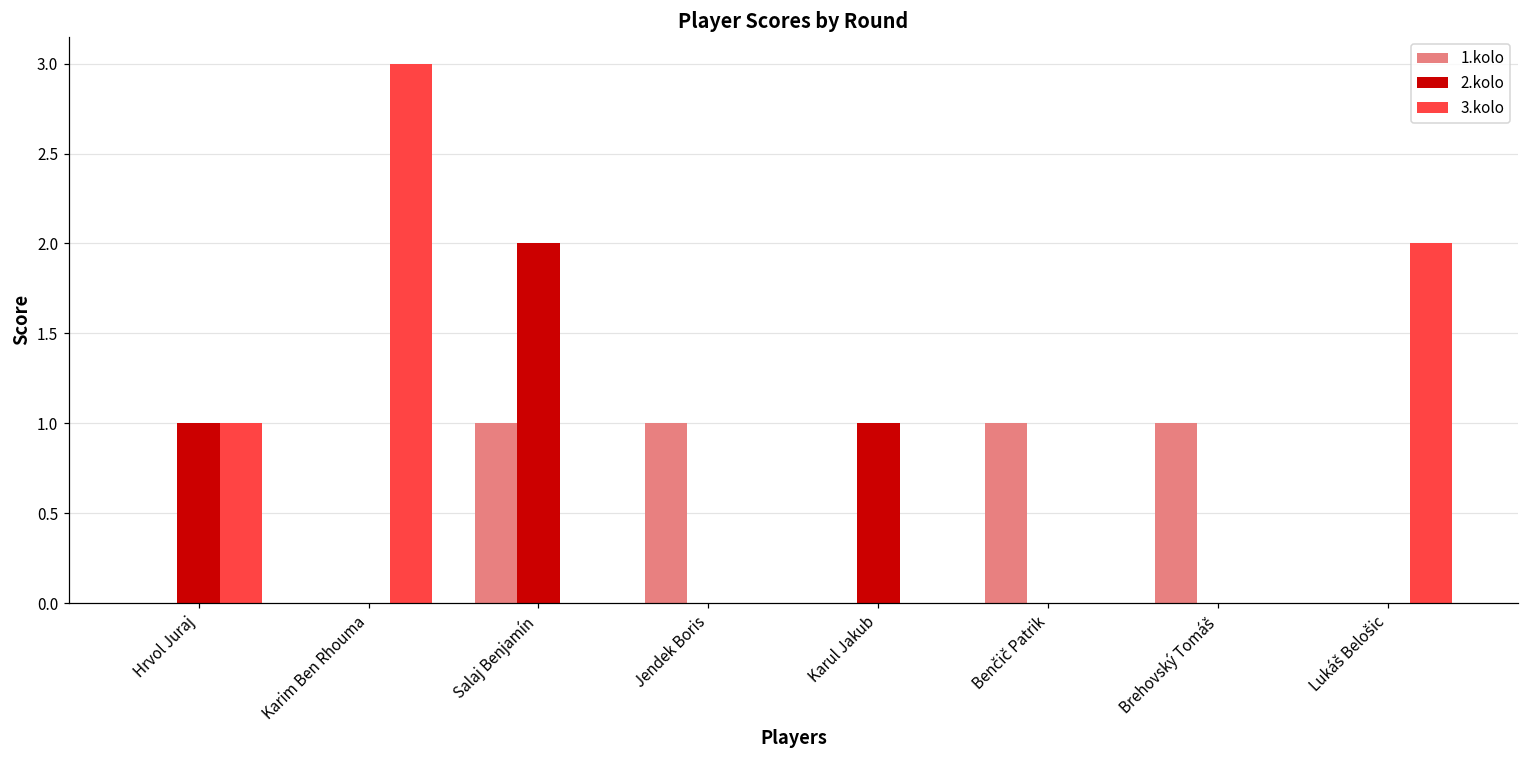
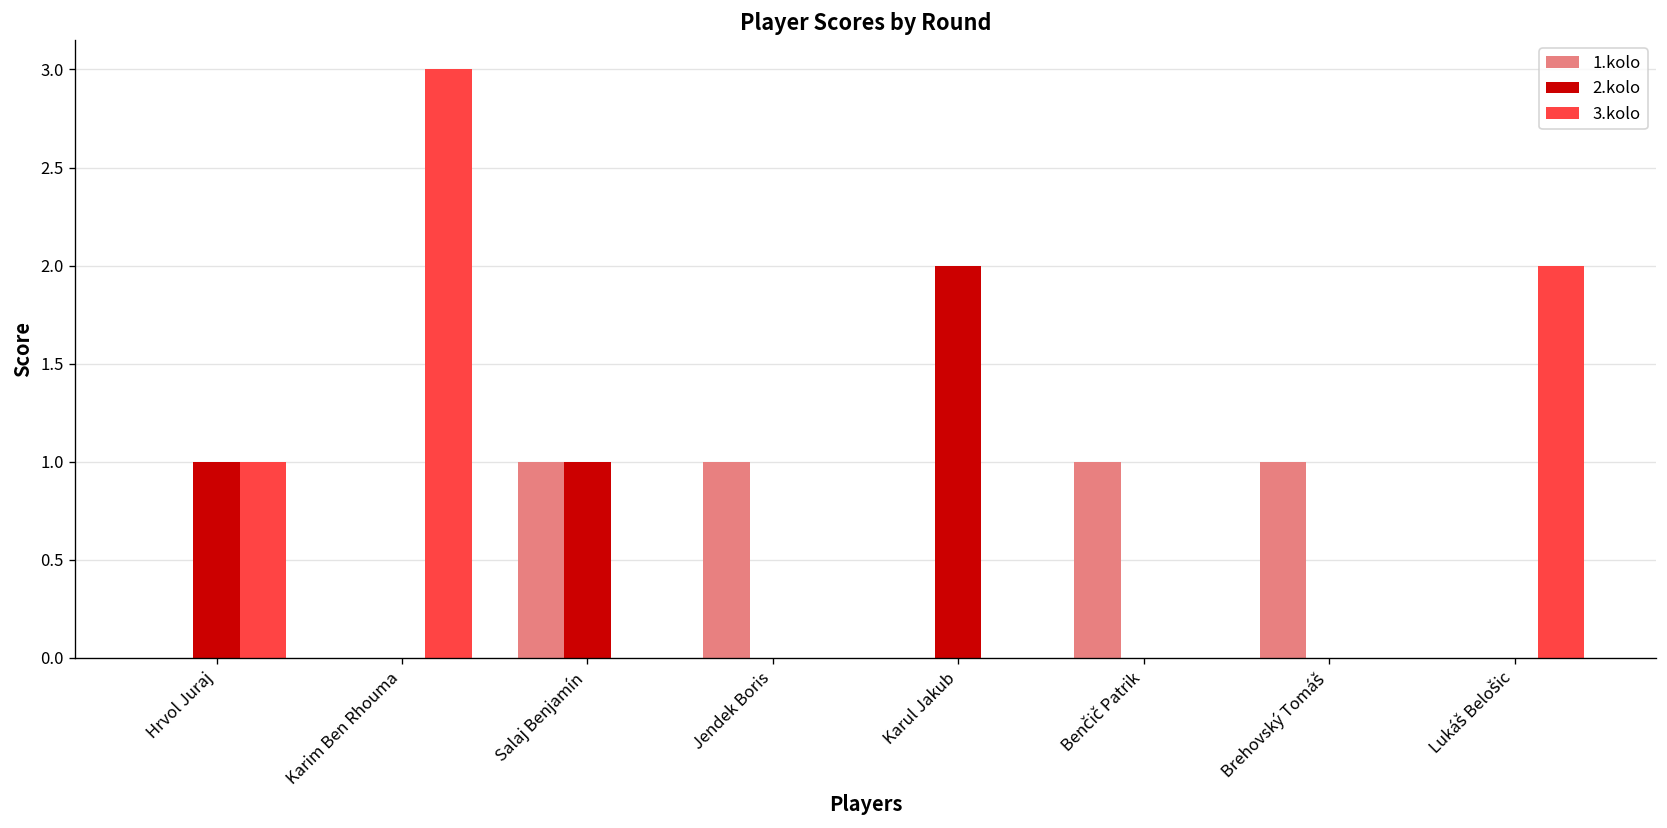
2.kolo, Salaj Benjamín: 2 -> 1
2.kolo, Karul Jakub: 1 -> 2
